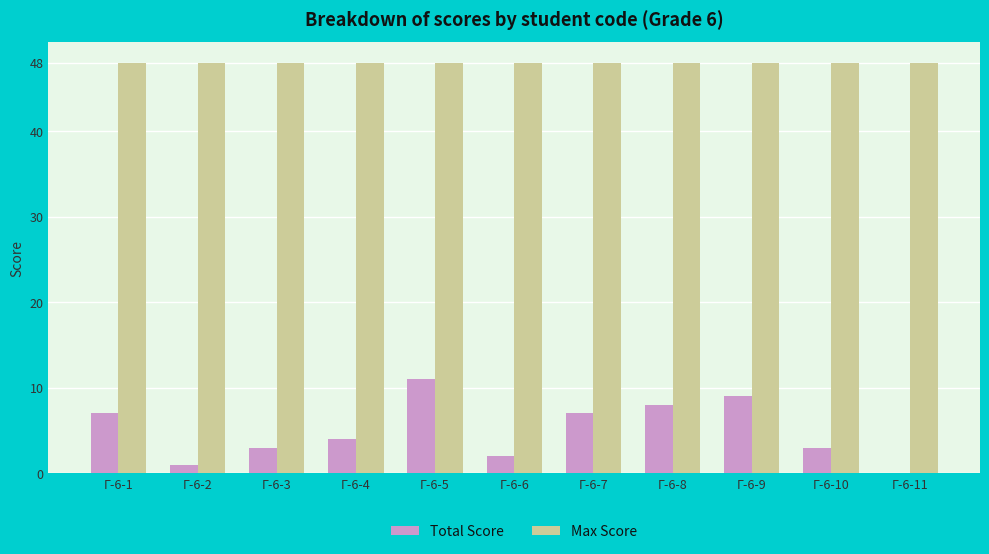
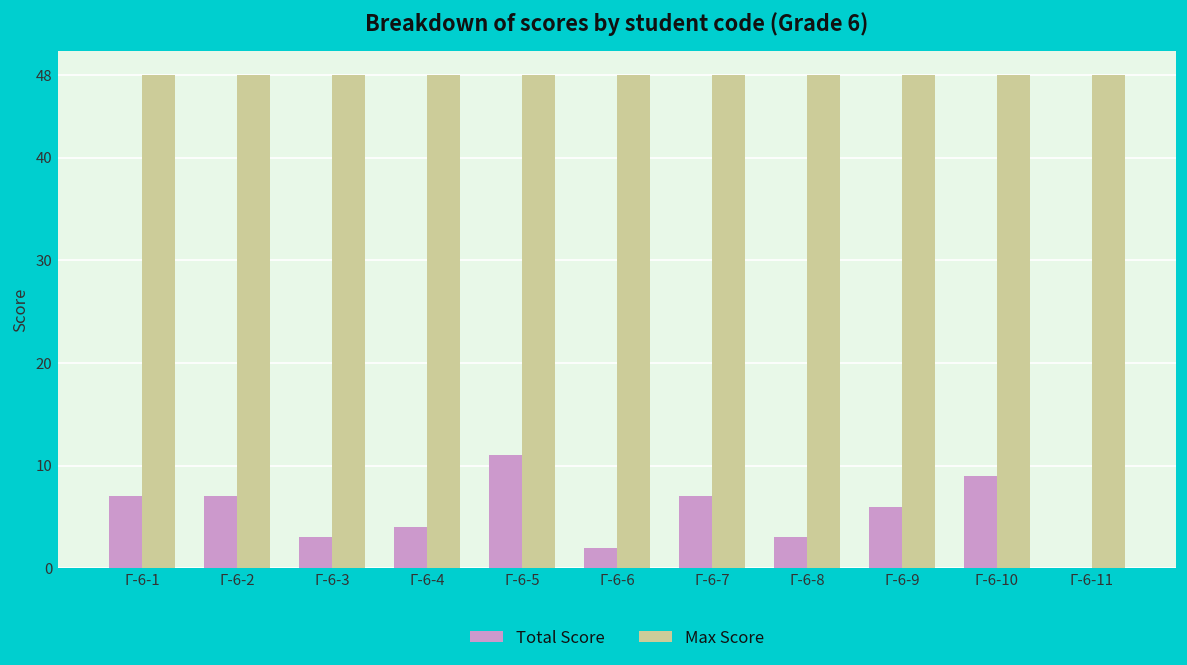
Total Score, Г-6-2: 1 -> 7
Total Score, Г-6-8: 8 -> 3
Total Score, Г-6-9: 9 -> 6
Total Score, Г-6-10: 3 -> 9
